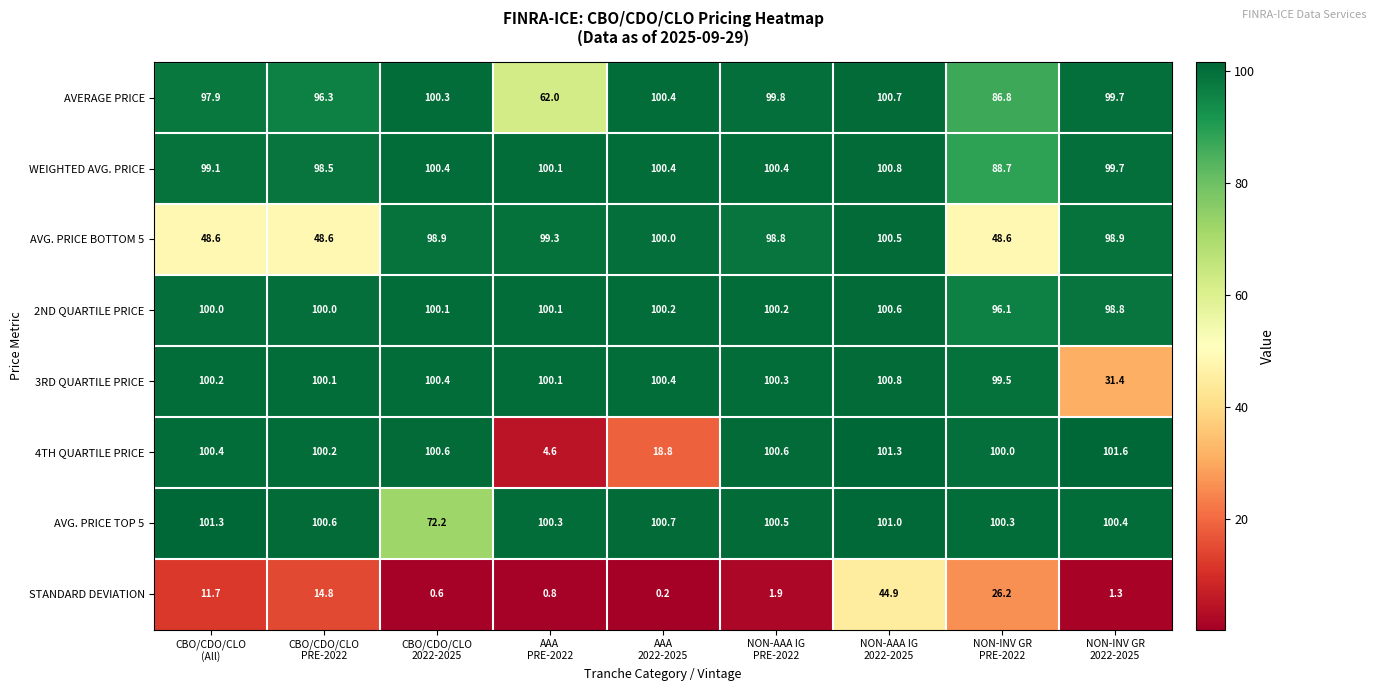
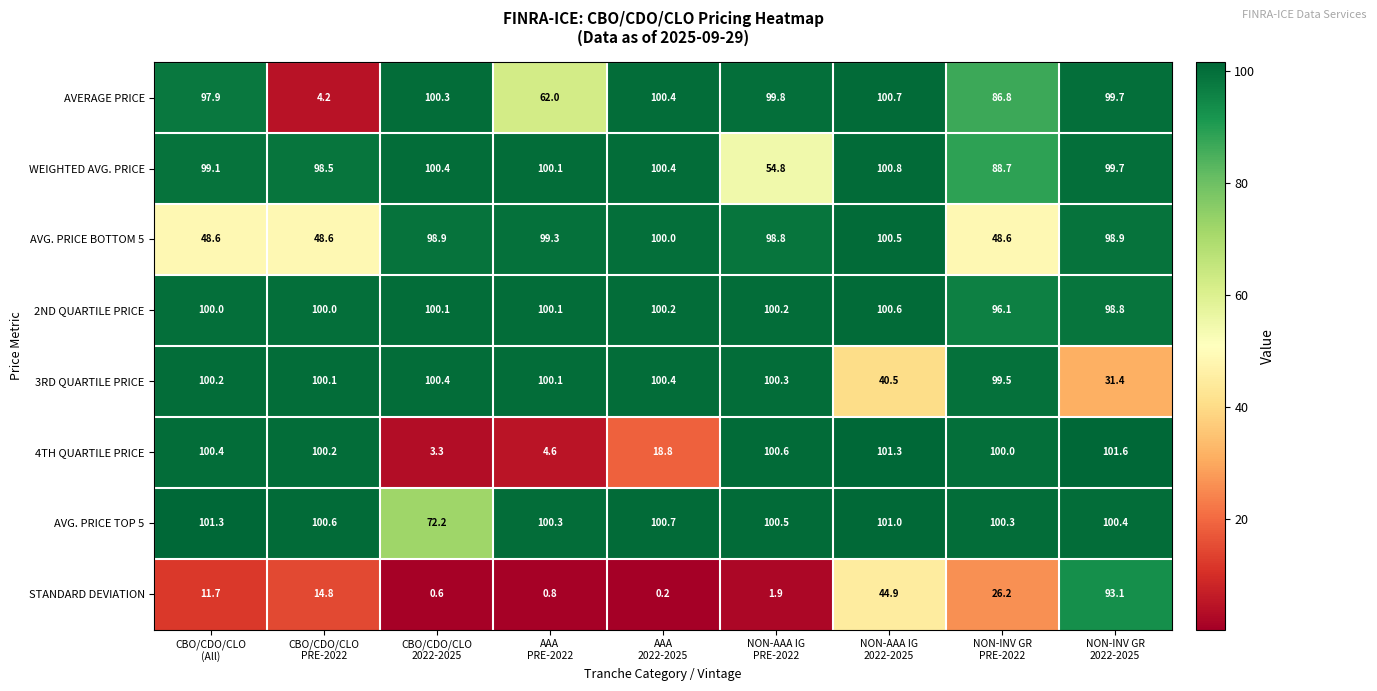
AVERAGE PRICE, CBO/CDO/CLO PRE-2022: 96.3 -> 4.2
WEIGHTED AVG. PRICE, NON-AAA IG PRE-2022: 100.4 -> 54.8
3RD QUARTILE PRICE, NON-AAA IG 2022-2025: 100.8 -> 40.5
4TH QUARTILE PRICE, CBO/CDO/CLO 2022-2025: 100.6 -> 3.3
STANDARD DEVIATION, NON-INV GR 2022-2025: 1.3 -> 93.1
